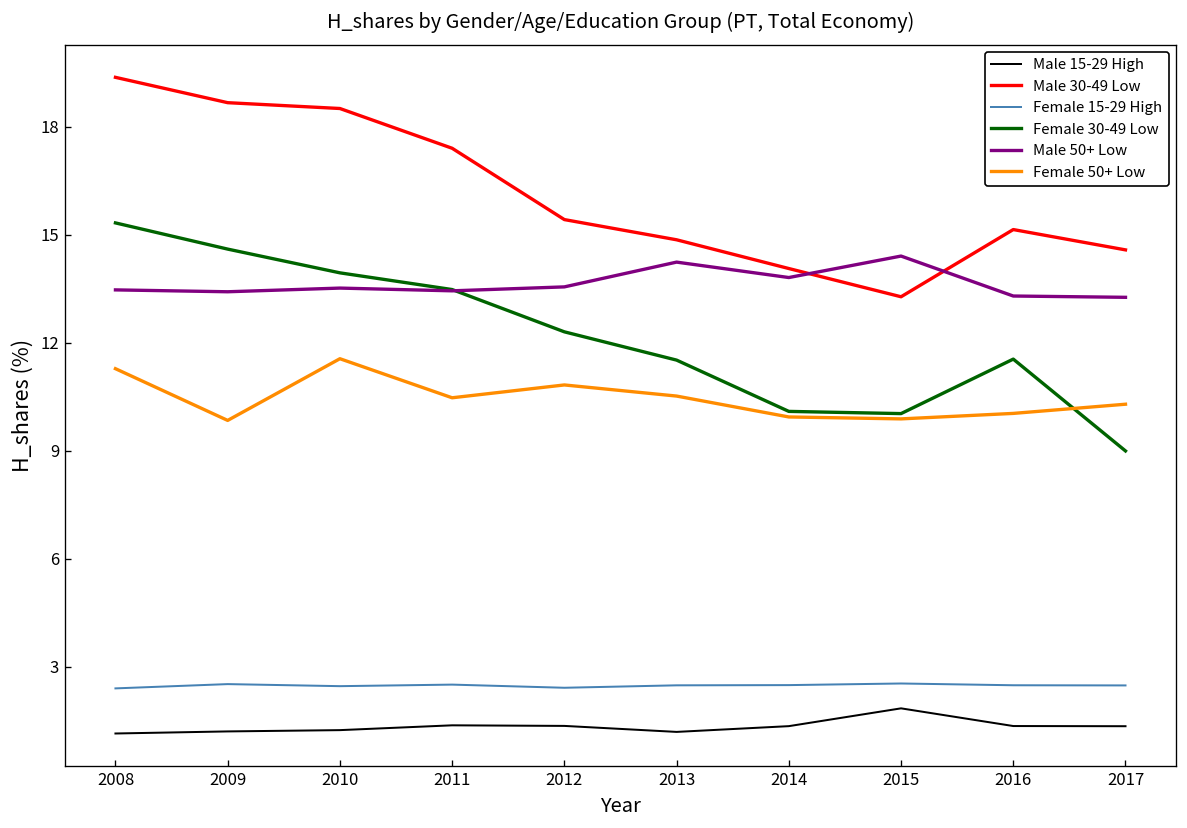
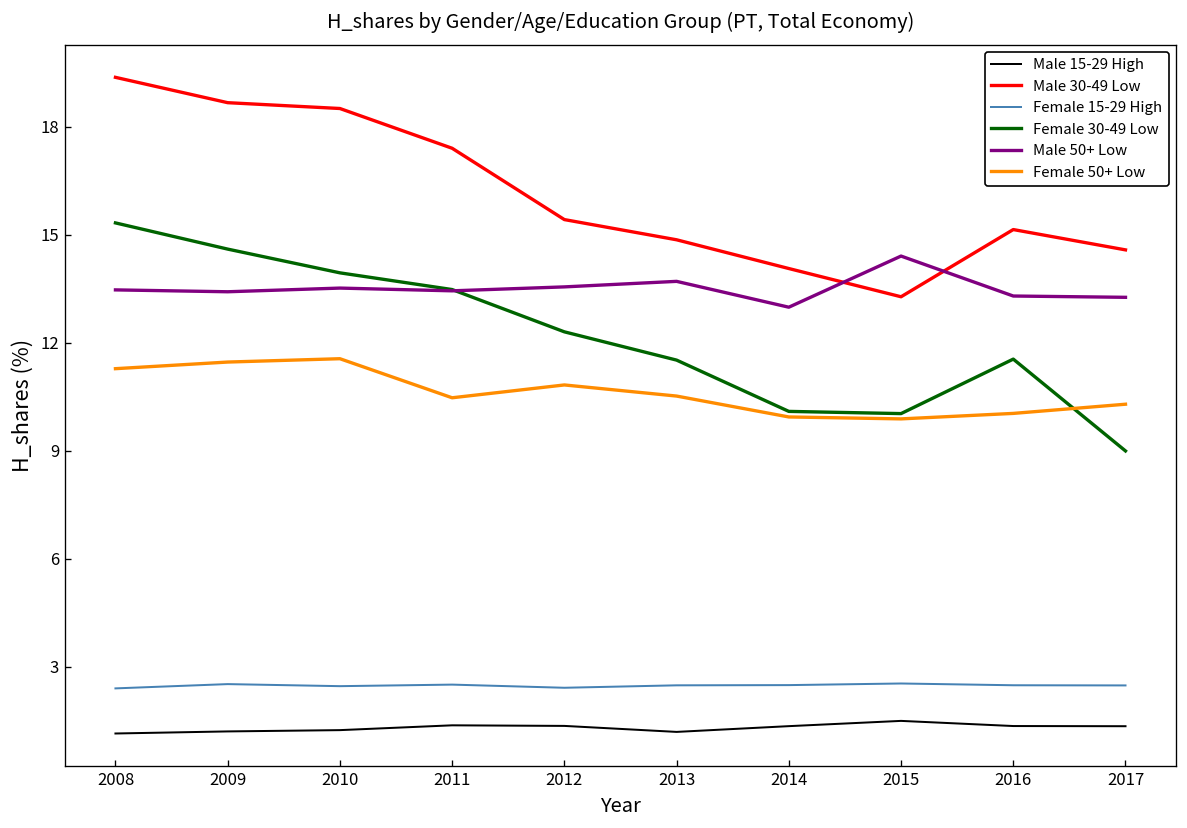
Female 50+ Low, 2009: 9.8 -> 11.5
Male 50+ Low, 2013: 14.2 -> 13.7
Male 50+ Low, 2014: 13.8 -> 13.0
Male 15-29 High, 2015: 1.8 -> 1.5
